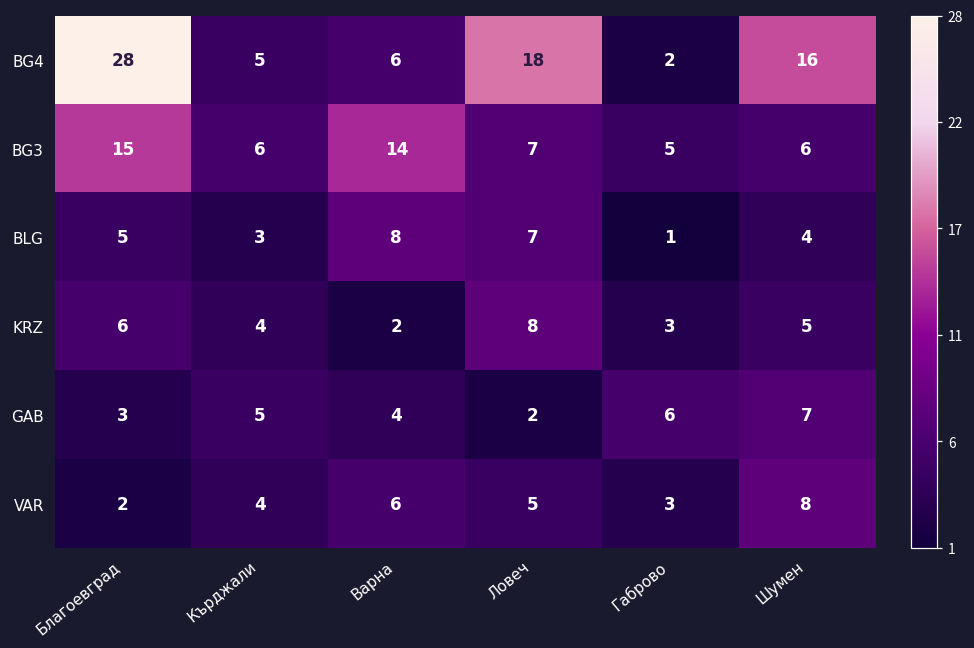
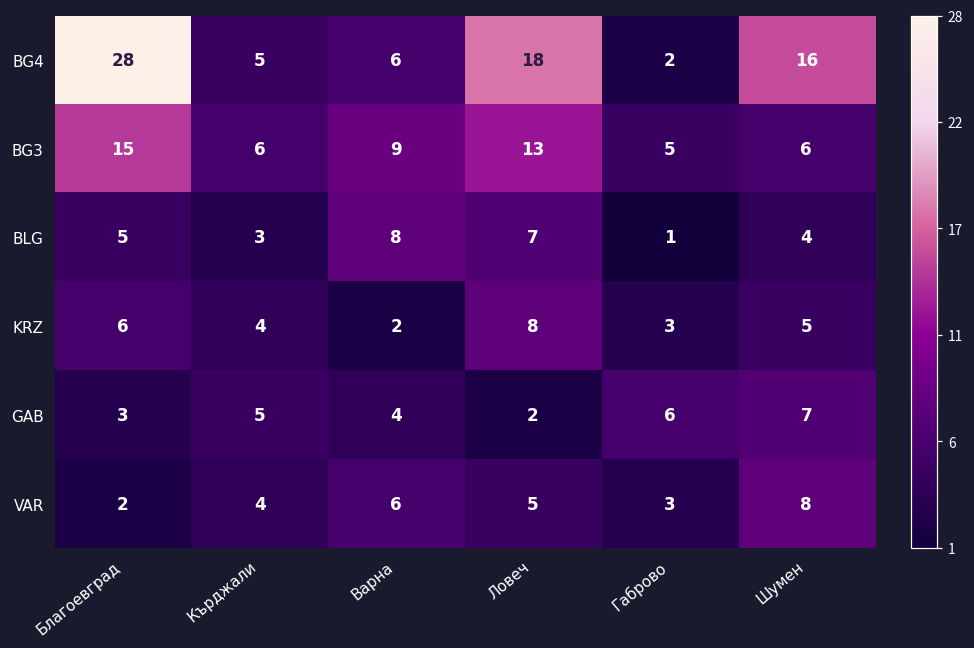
BG3, Варна: 14 -> 9
BG3, Ловеч: 7 -> 13
